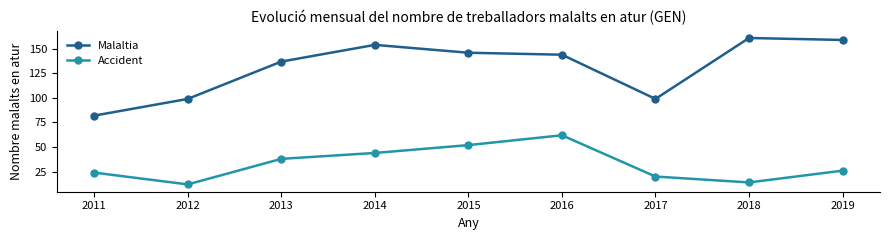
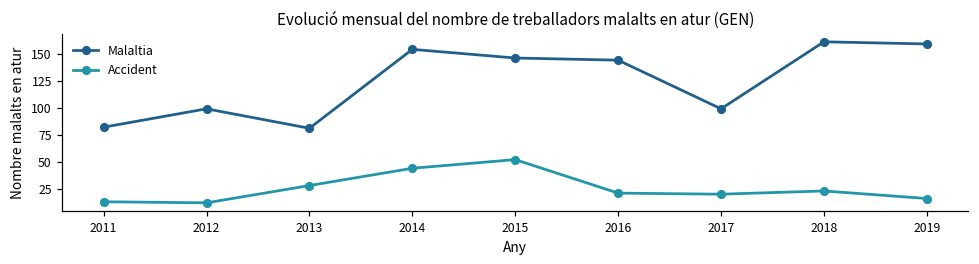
Accident, 2011: 20 -> 10
Malaltia, 2013: 140 -> 80
Accident, 2013: 40 -> 30
Accident, 2016: 60 -> 20
Accident, 2018: 10 -> 20
Accident, 2019: 30 -> 20
